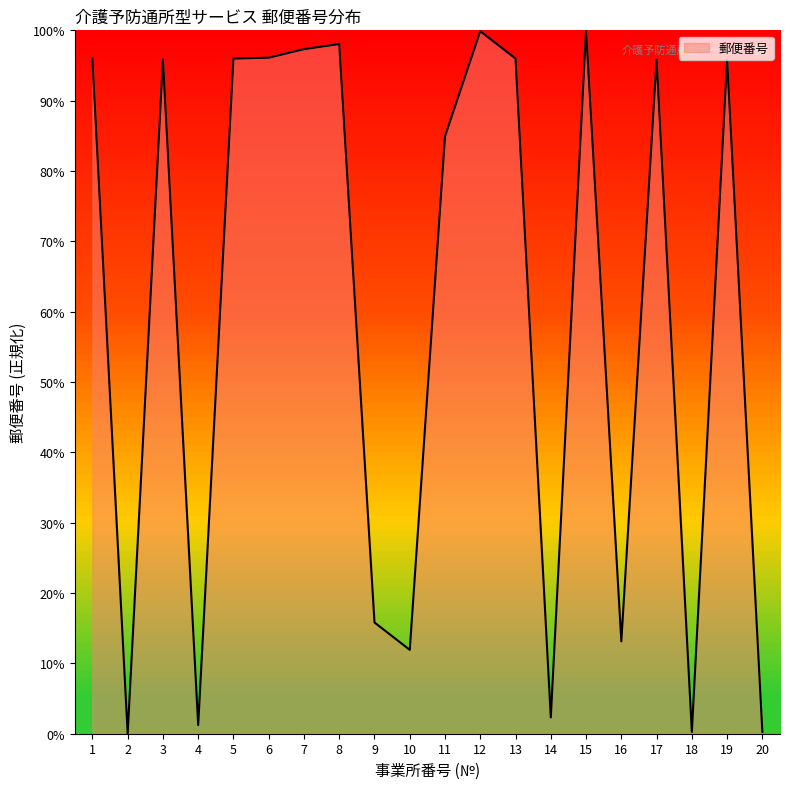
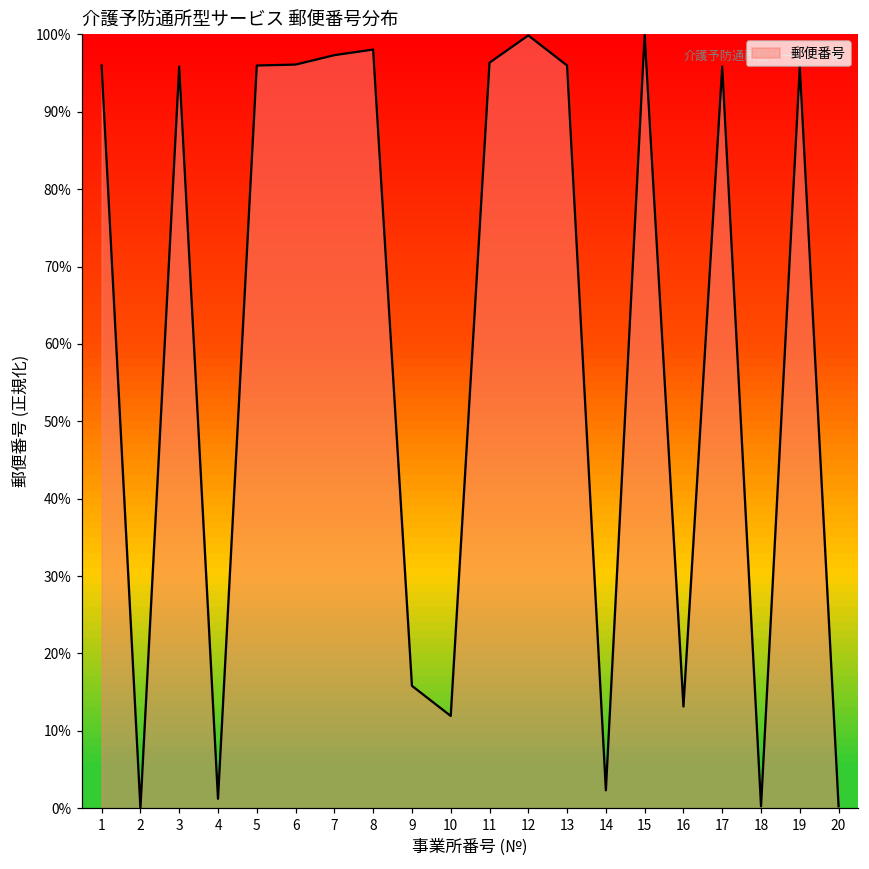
11: 85% -> 96%
